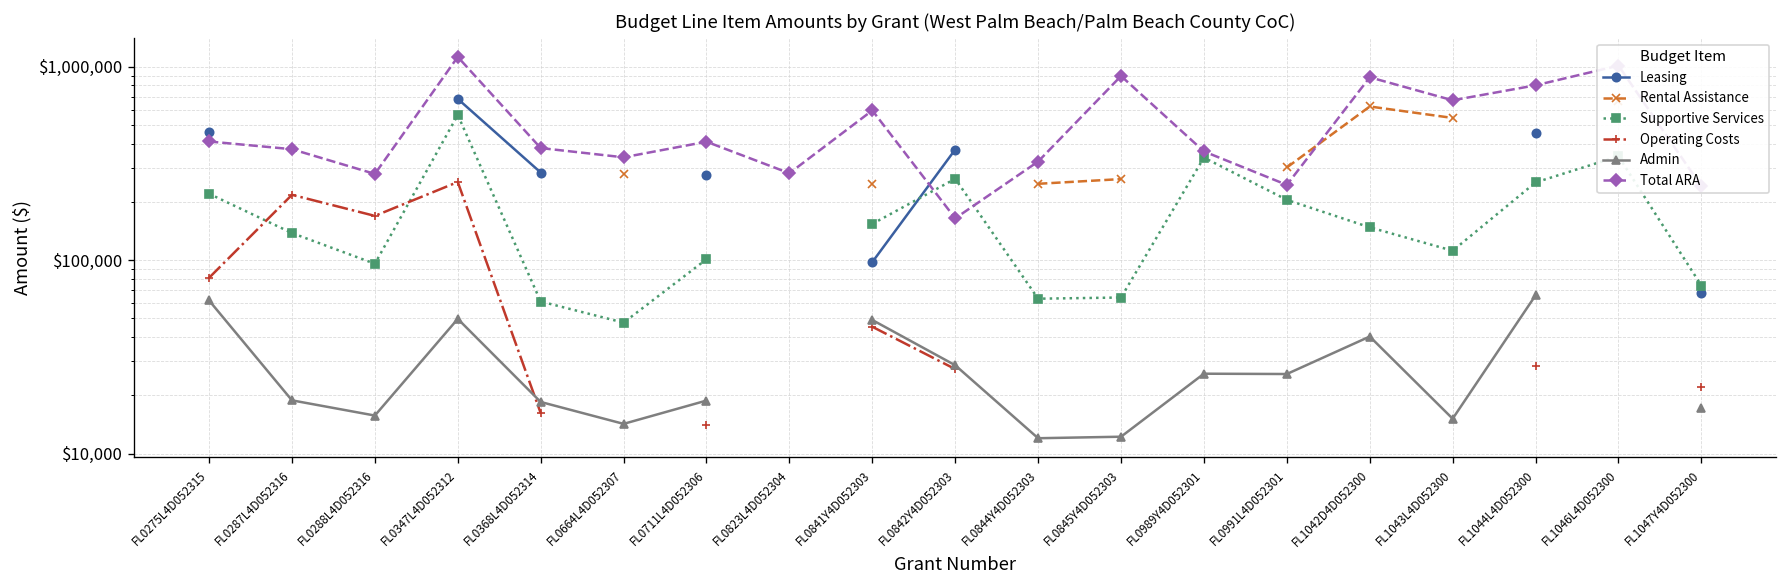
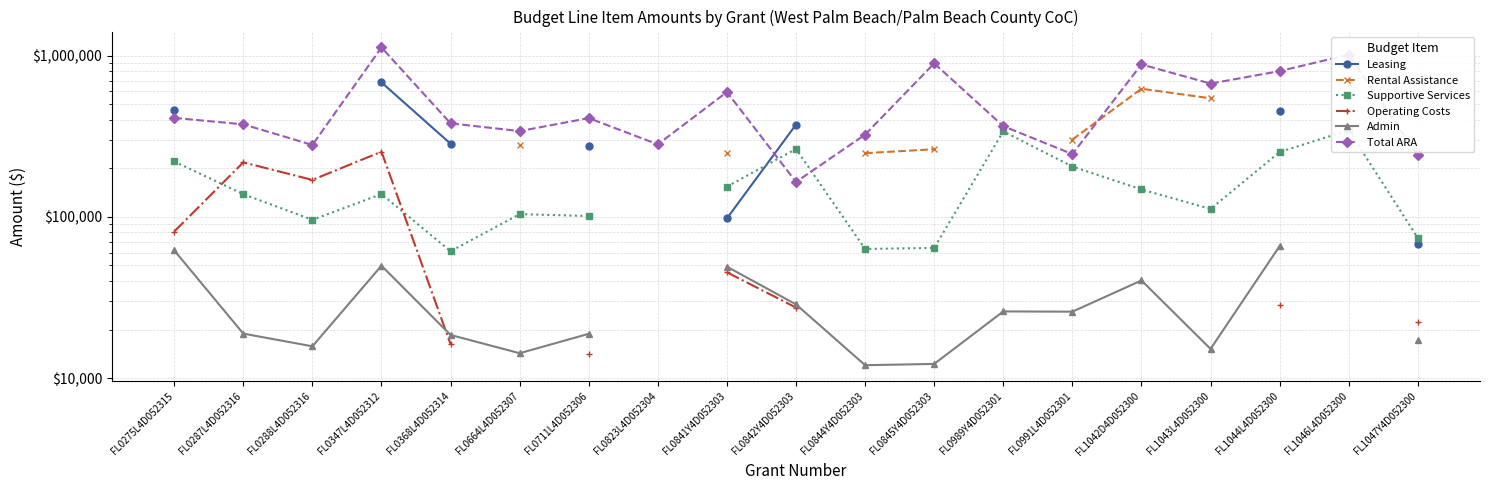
Supportive Services, FL0347L4D052312: $560,000 -> $140,000
Supportive Services, FL0664L4D052307: $48,000 -> $100,000
